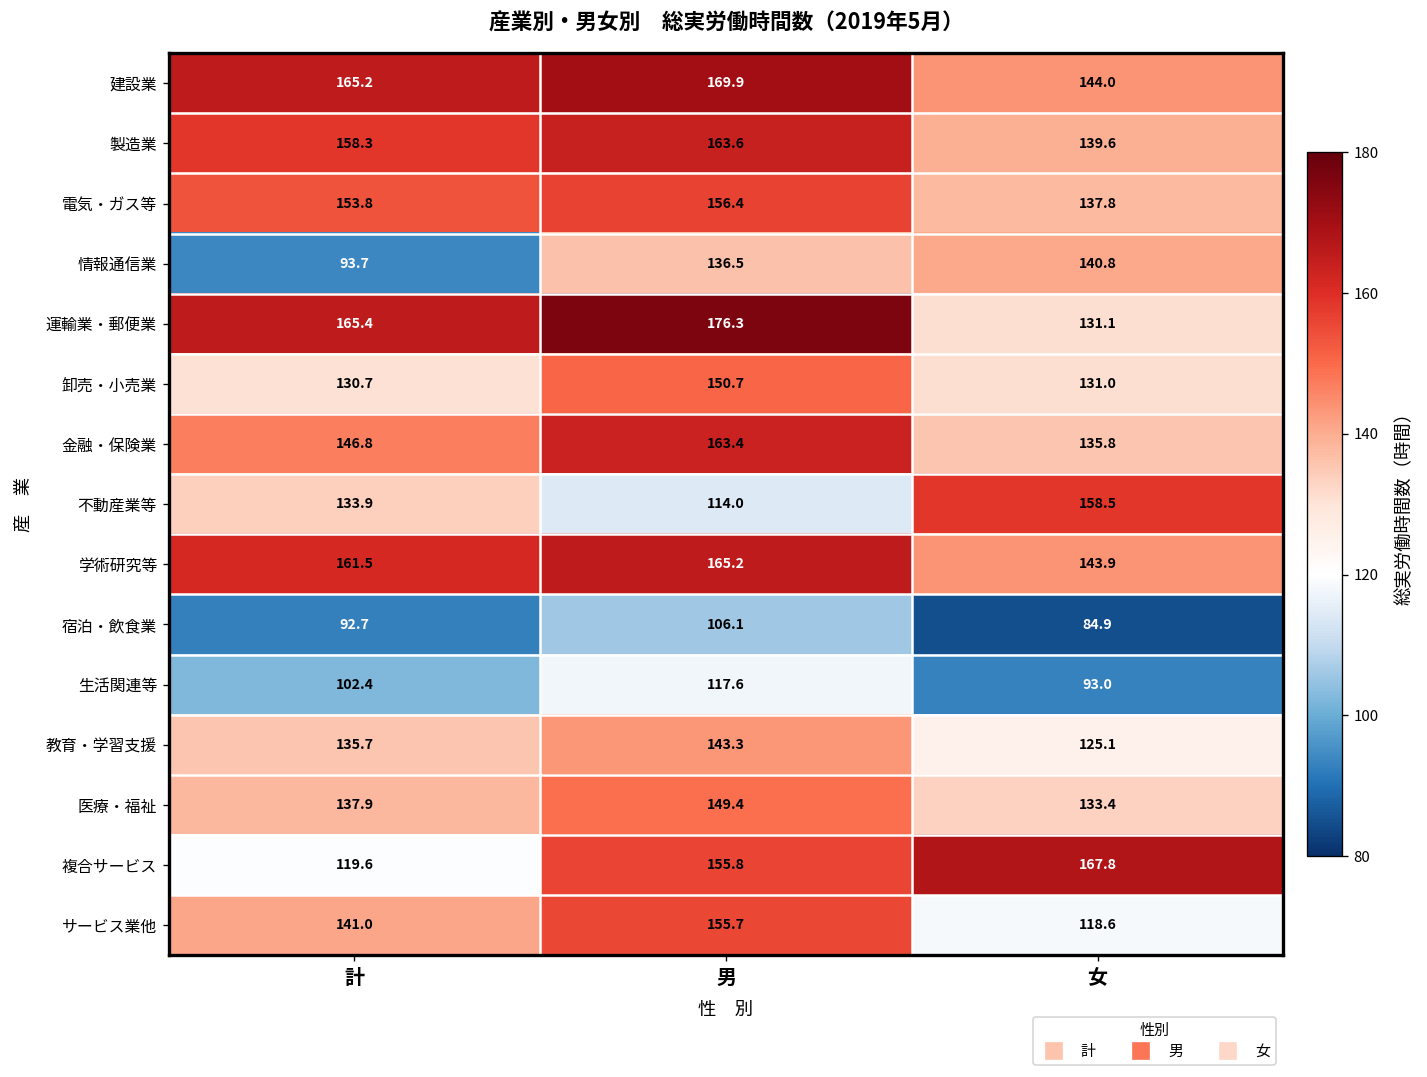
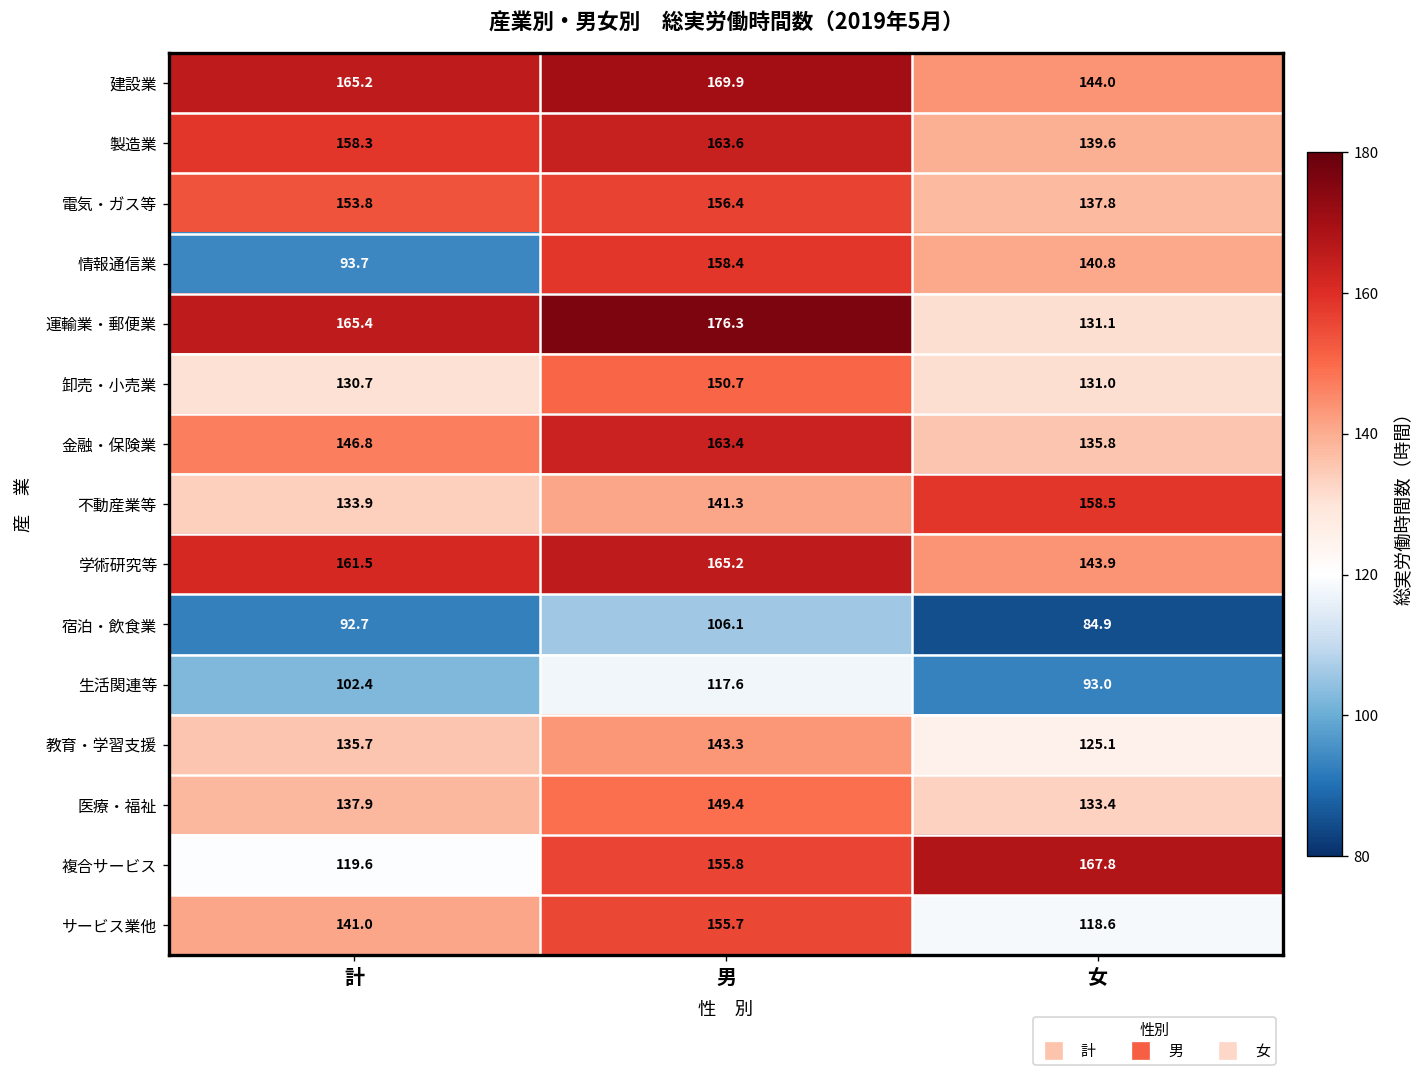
情報通信業, 男: 136.5 -> 158.4
不動産業等, 男: 114.0 -> 141.3
